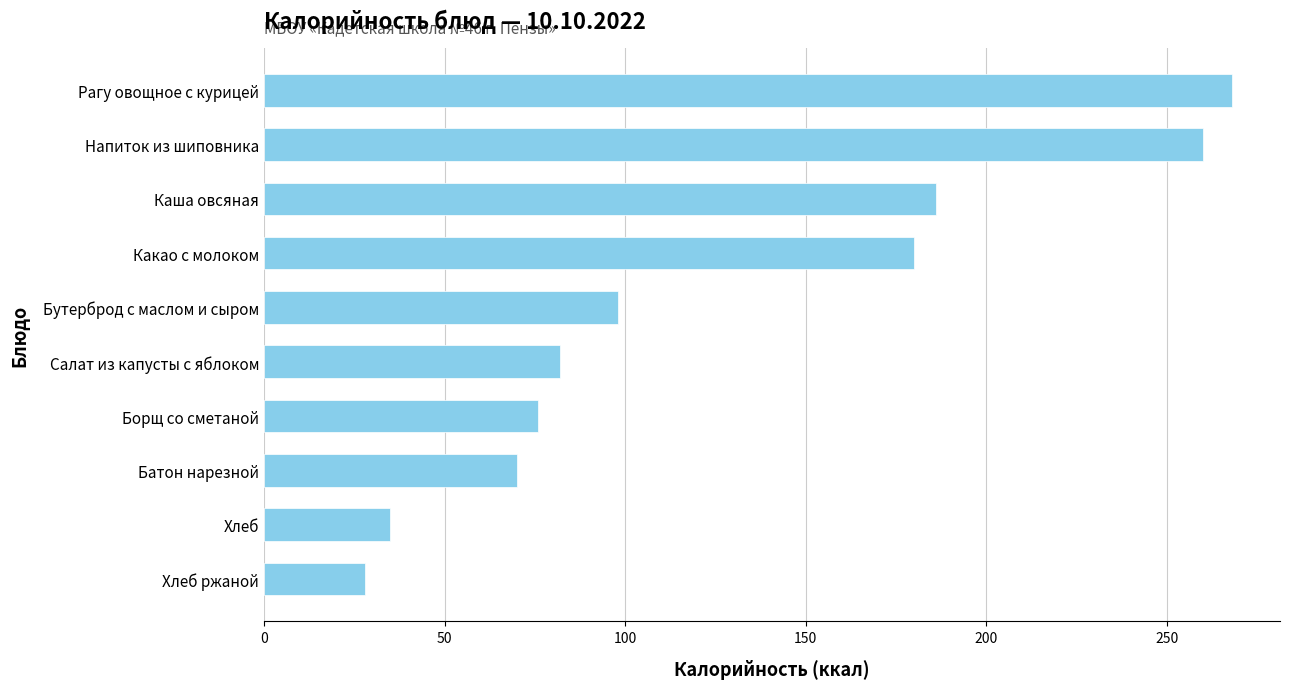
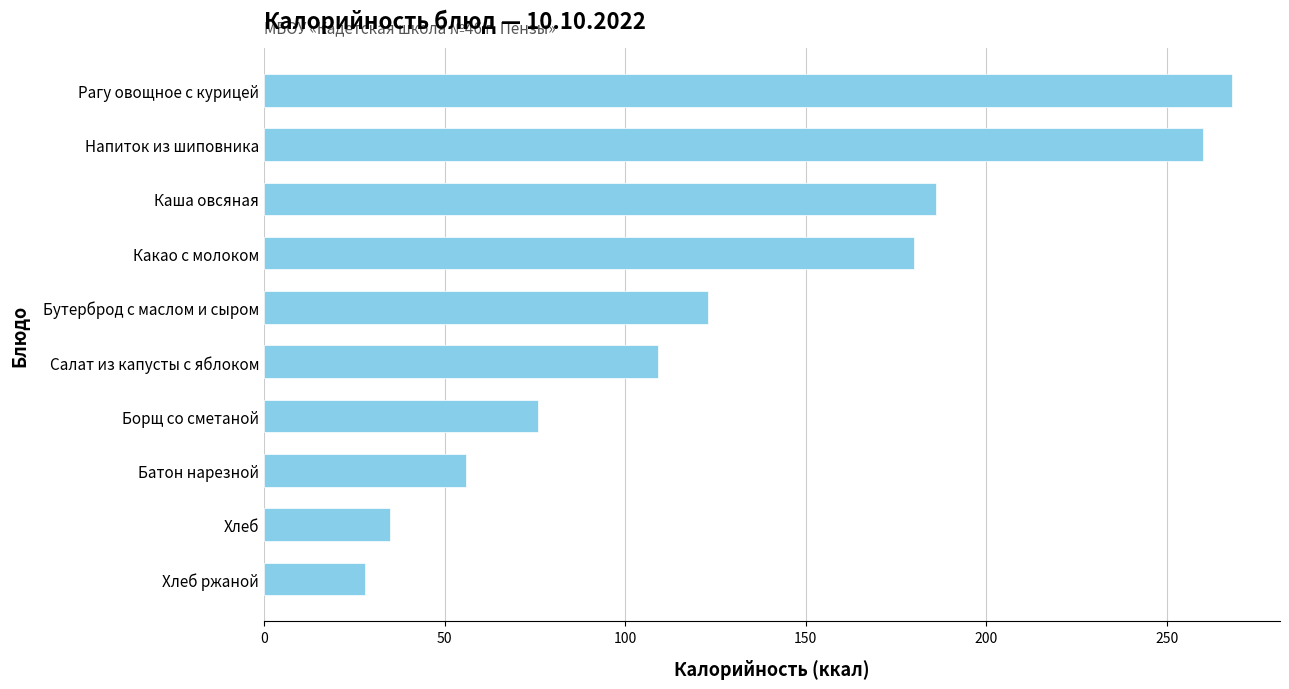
Бутерброд с маслом и сыром: 98 -> 123
Салат из капусты с яблоком: 82 -> 109
Батон нарезной: 70 -> 56
